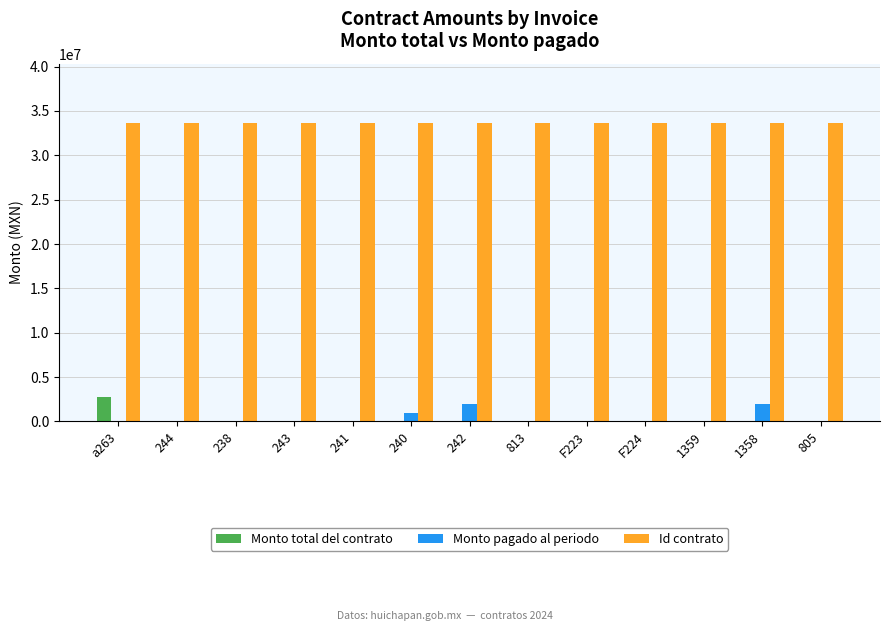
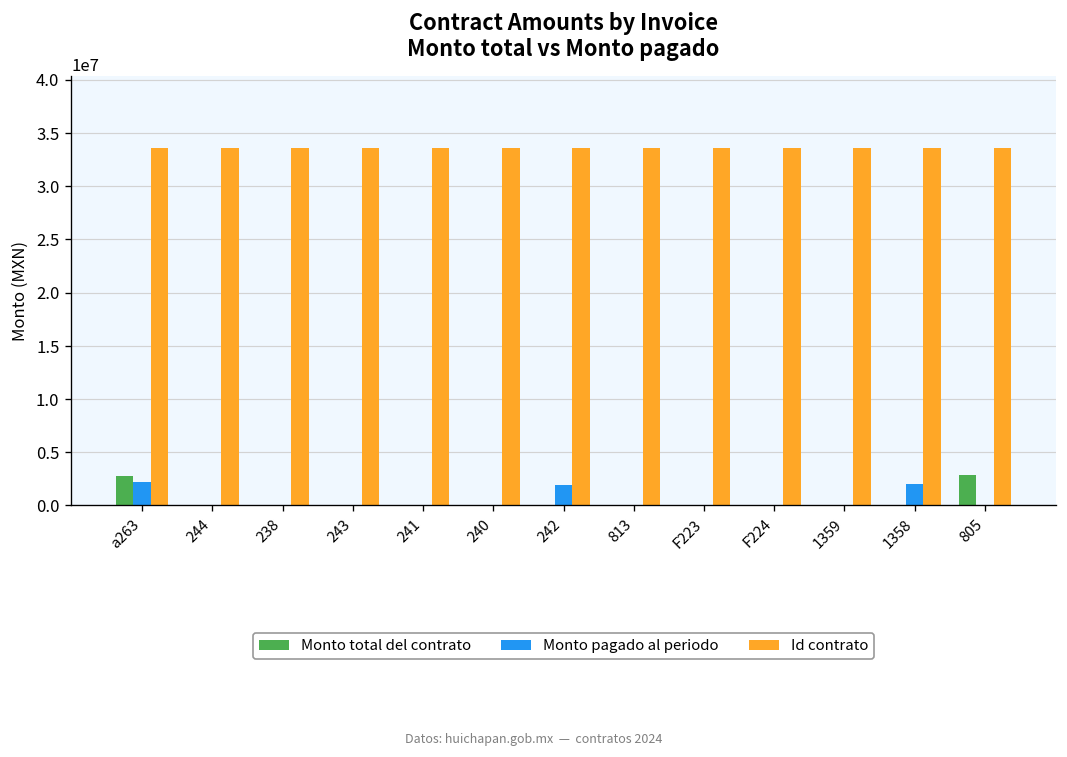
Monto pagado al periodo, a263: 0 -> 2000000
Monto pagado al periodo, 240: 1000000 -> 0
Monto total del contrato, 805: 0 -> 3000000
